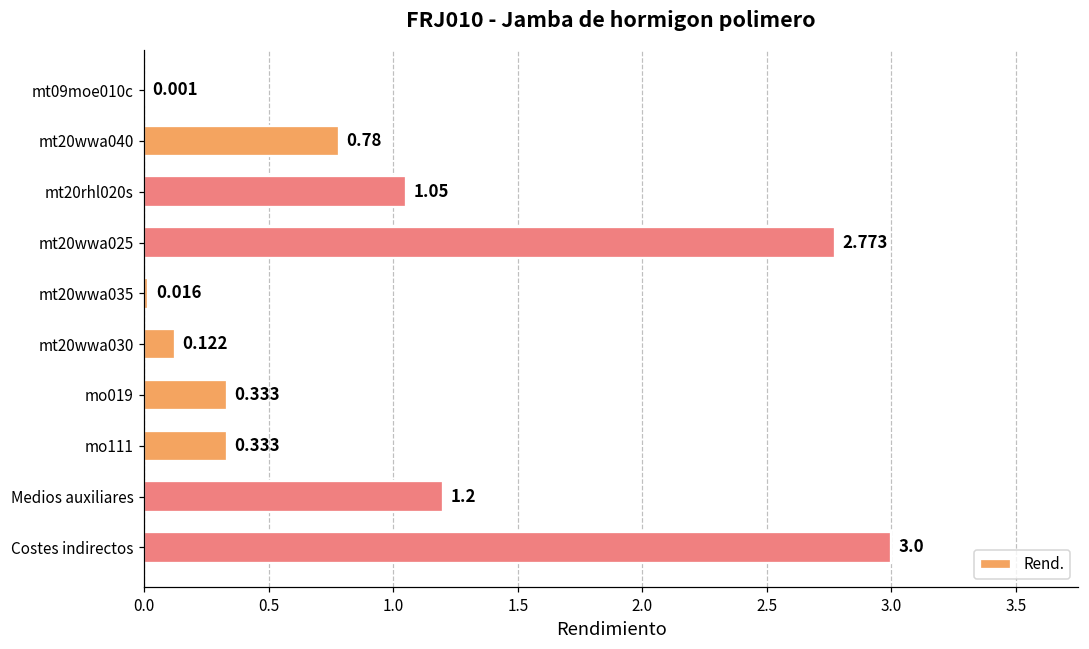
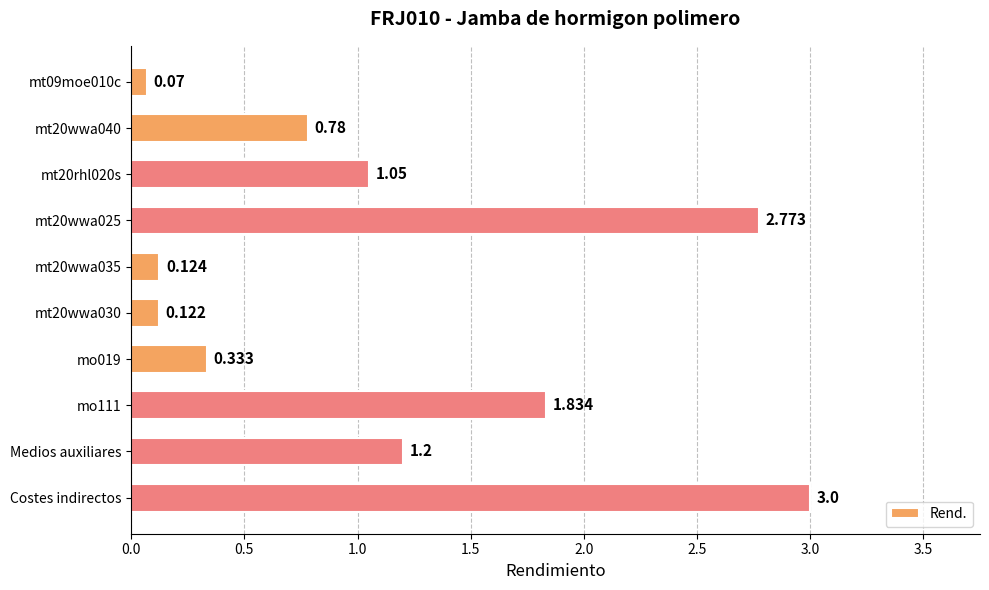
mt09moe010c: 0.001 -> 0.07
mt20wwa035: 0.016 -> 0.124
mo111: 0.333 -> 1.834
